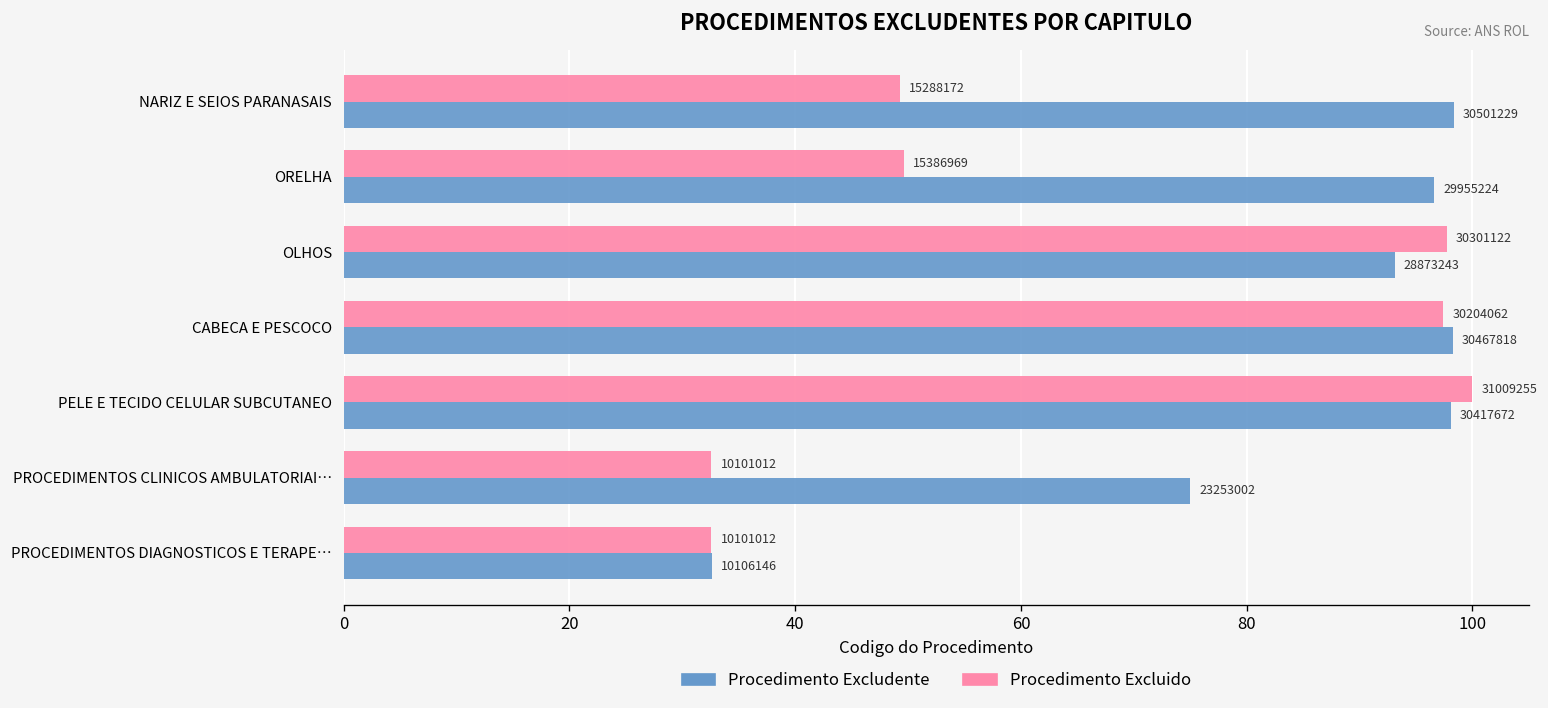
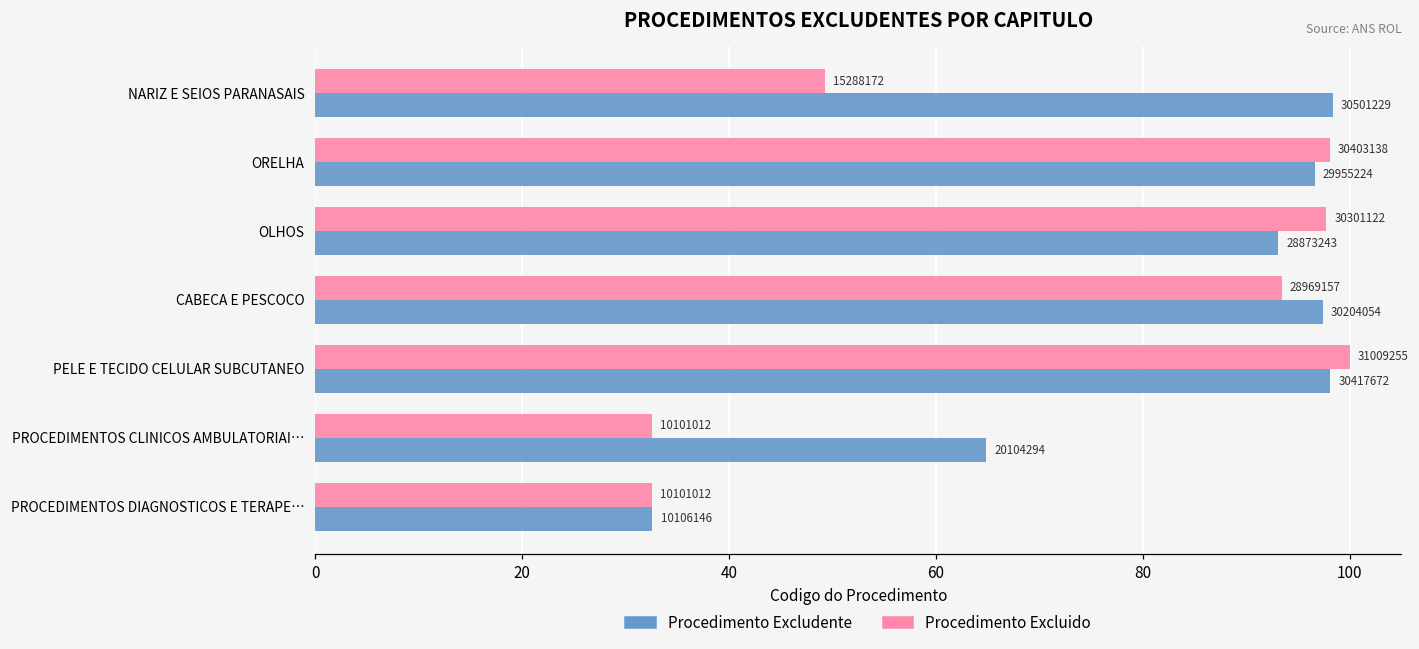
Procedimento Excluido, ORELHA: 15386969 -> 30403138
Procedimento Excluido, CABECA E PESCOCO: 30204062 -> 28969157
Procedimento Excludente, CABECA E PESCOCO: 30467818 -> 30204054
Procedimento Excludente, PROCEDIMENTOS CLINICOS AMBULATORIAI…: 23253002 -> 20104294
